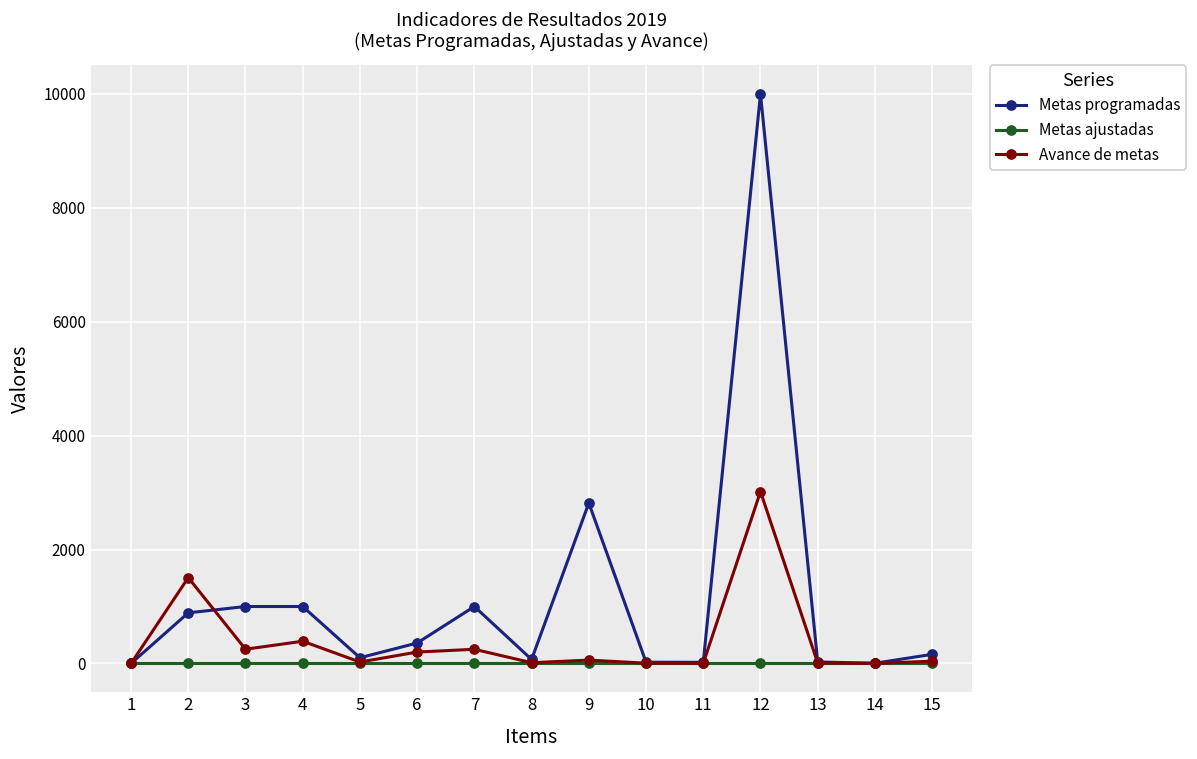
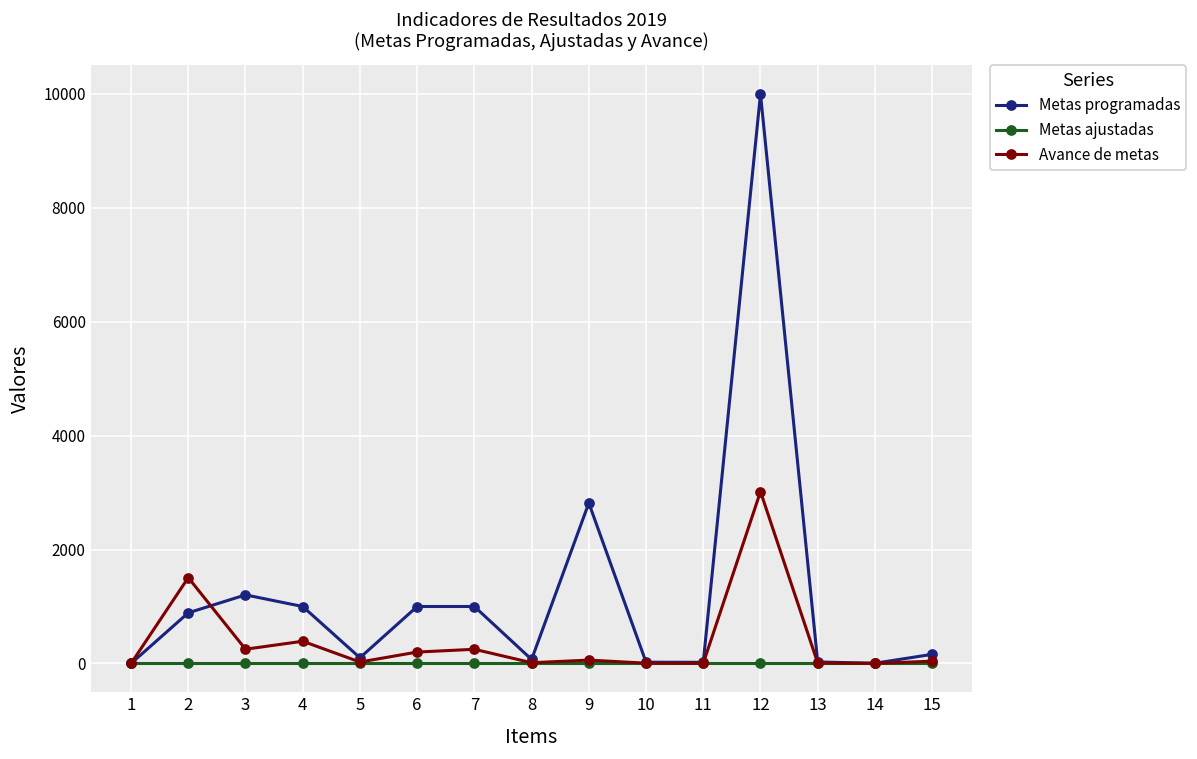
Metas programadas, 3: 1000 -> 1200
Metas programadas, 6: 400 -> 1000
